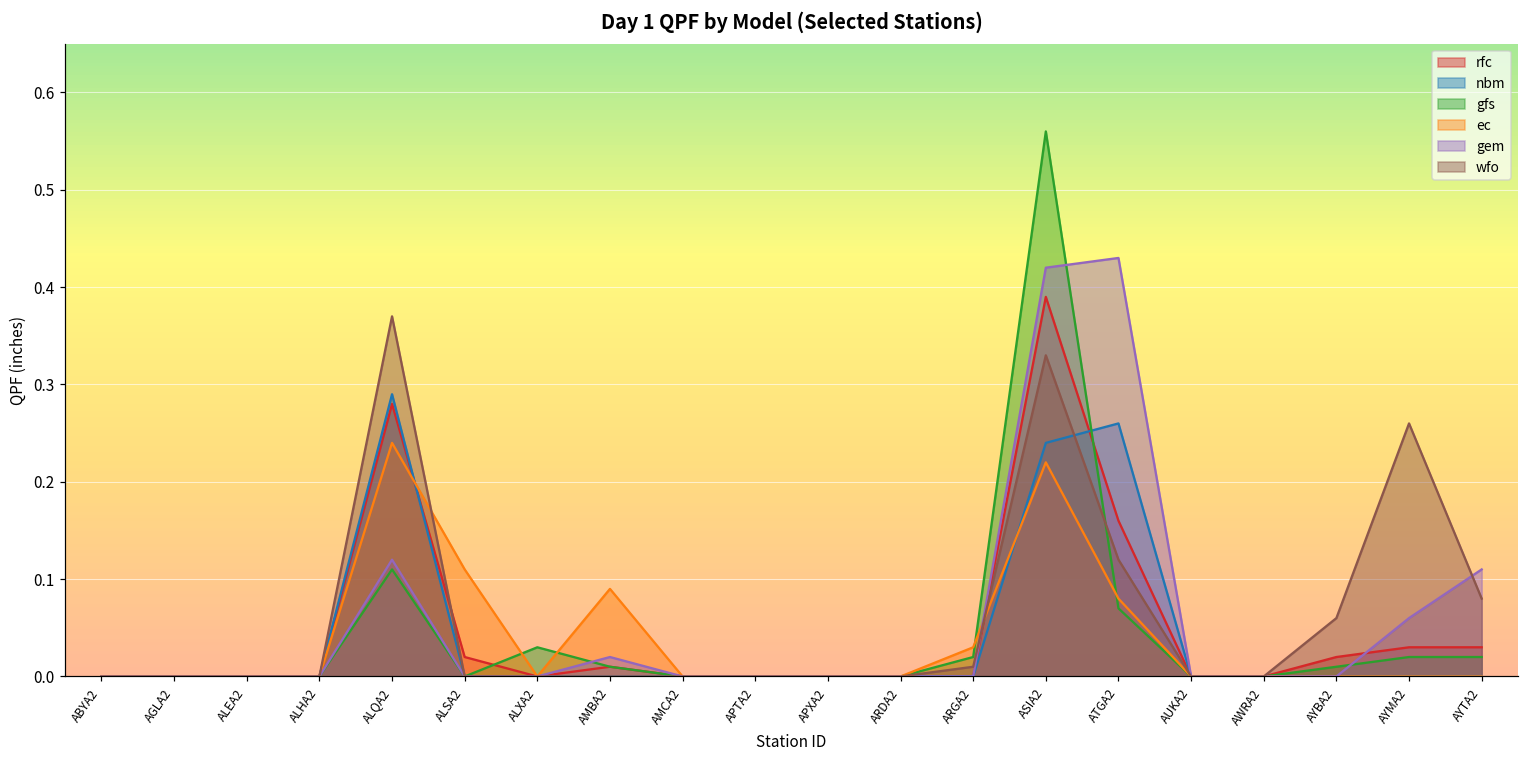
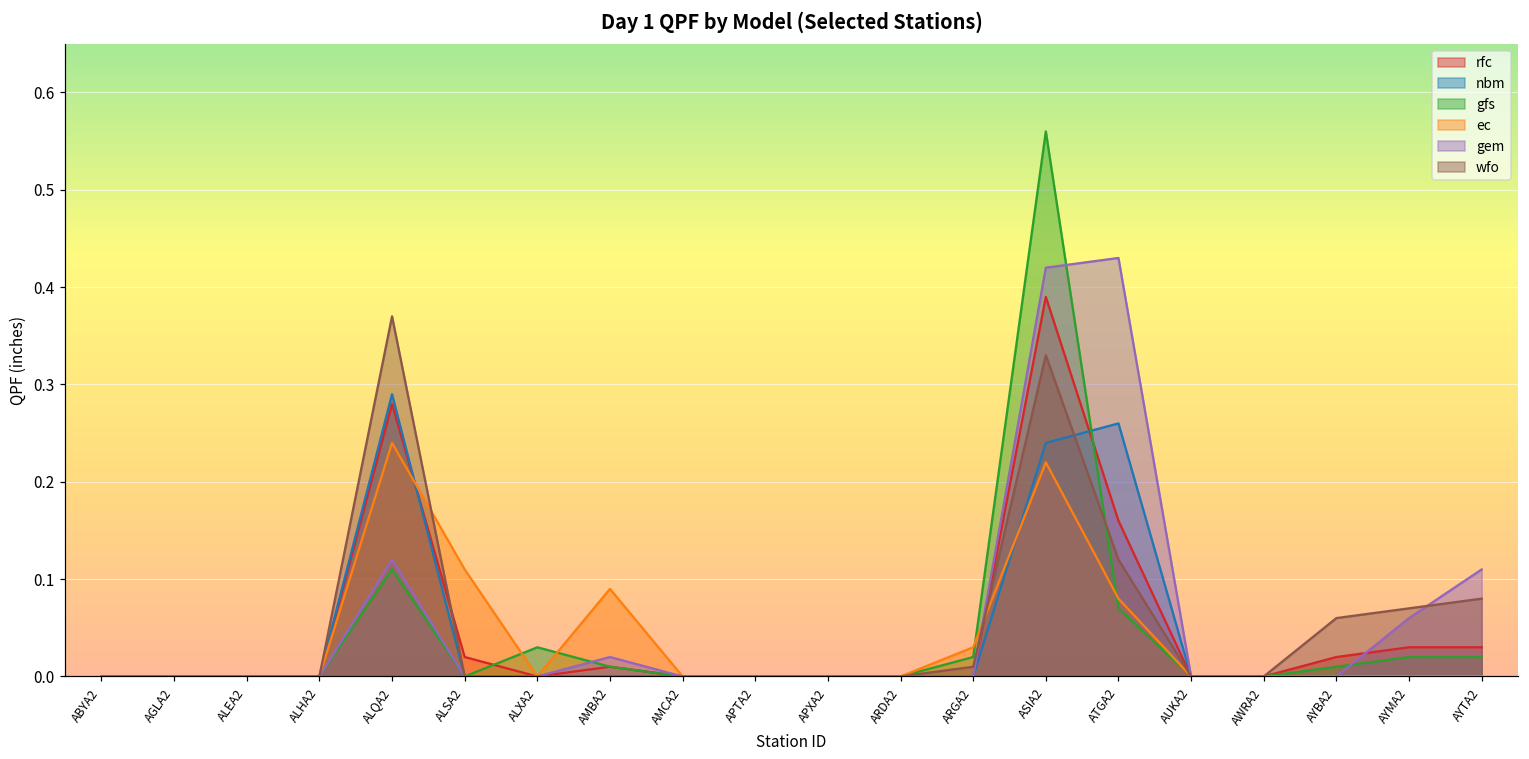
wfo, AYMA2: 0.26 -> 0.07
